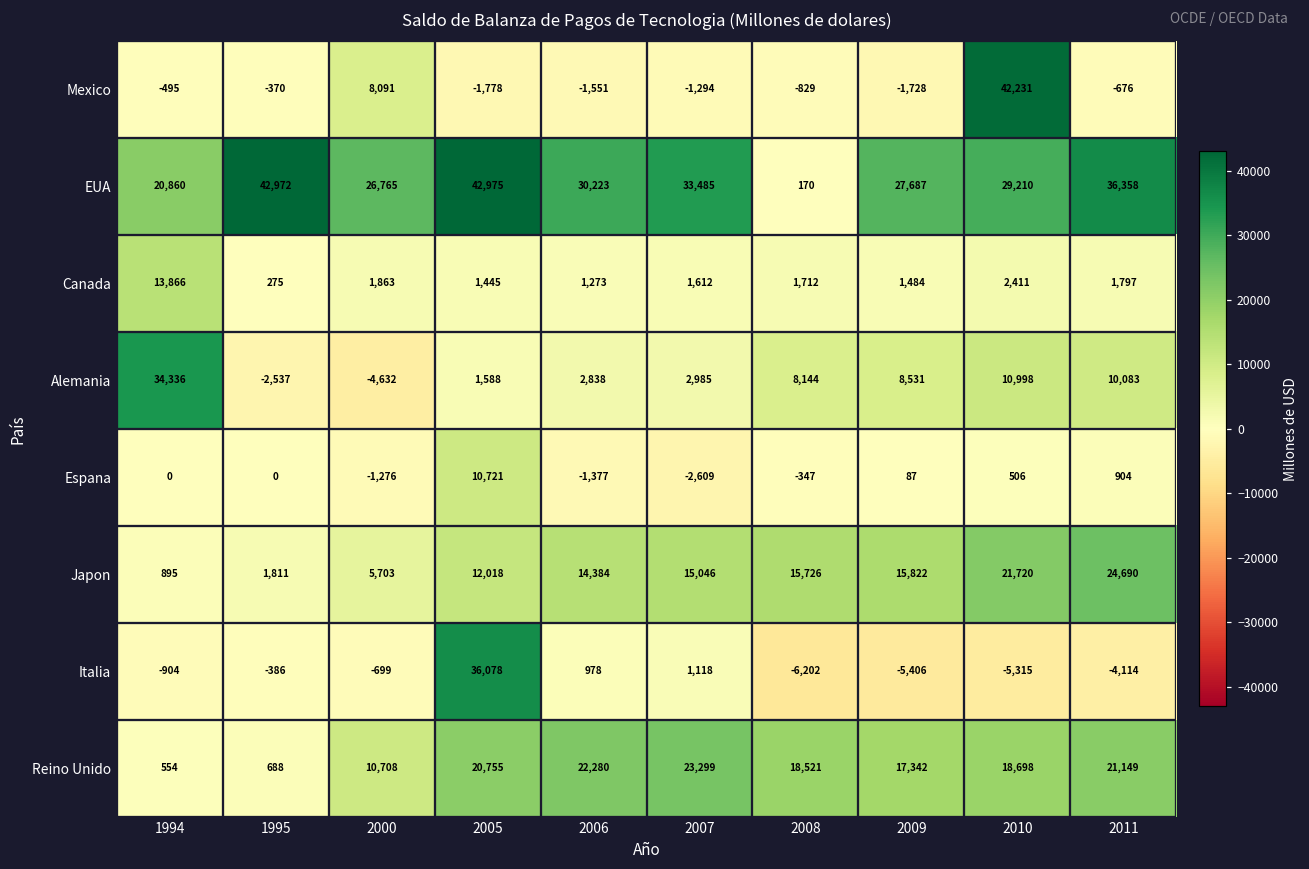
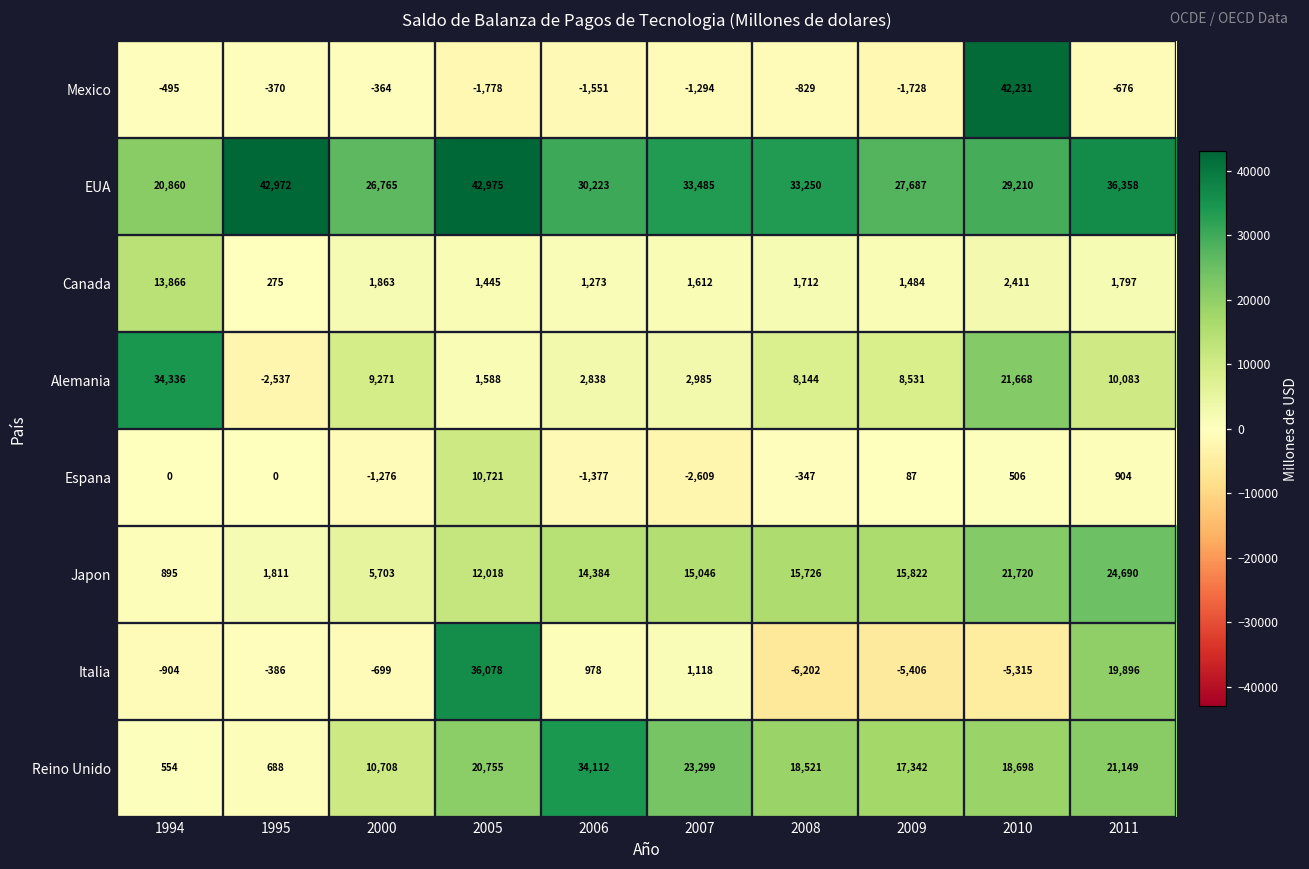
Mexico, 2000: 8,091 -> -364
EUA, 2008: 170 -> 33,250
Alemania, 2000: -4,632 -> 9,271
Alemania, 2010: 10,998 -> 21,668
Italia, 2011: -4,114 -> 19,896
Reino Unido, 2006: 22,280 -> 34,112
